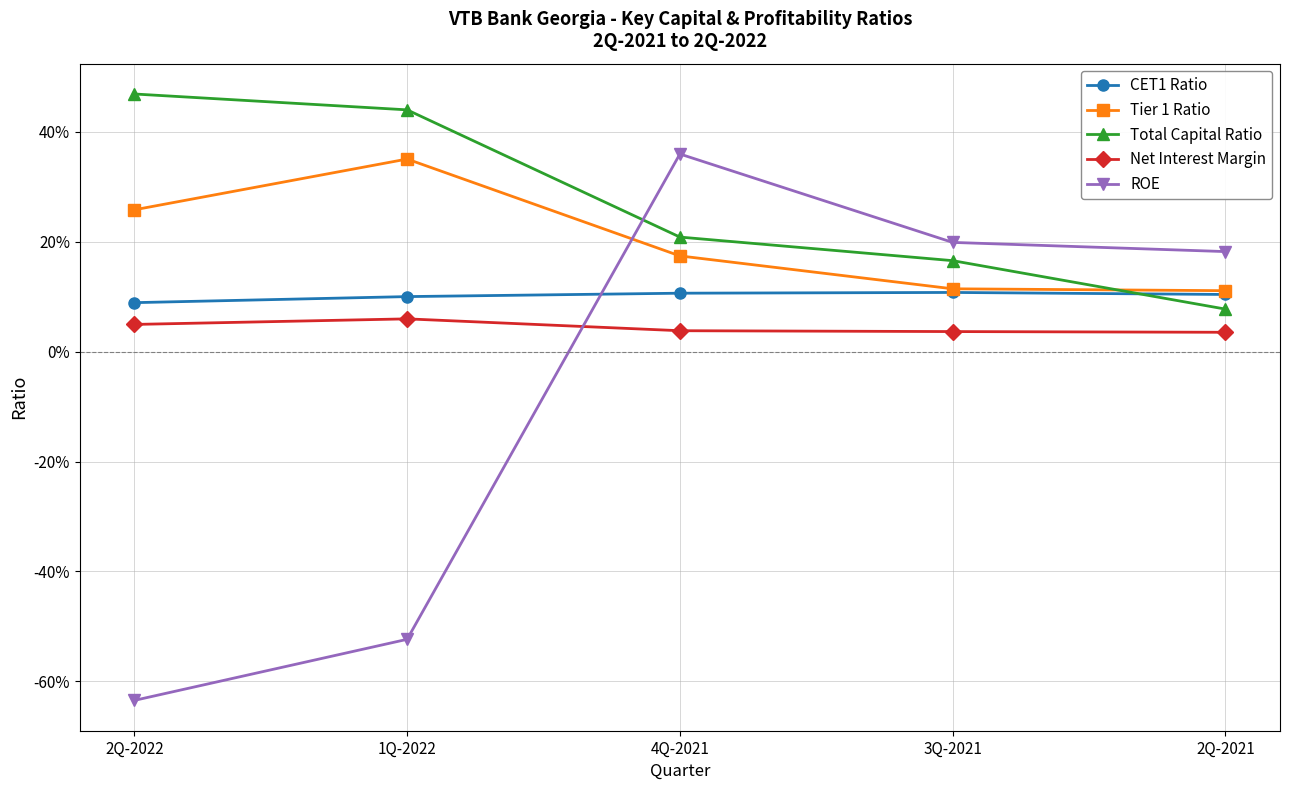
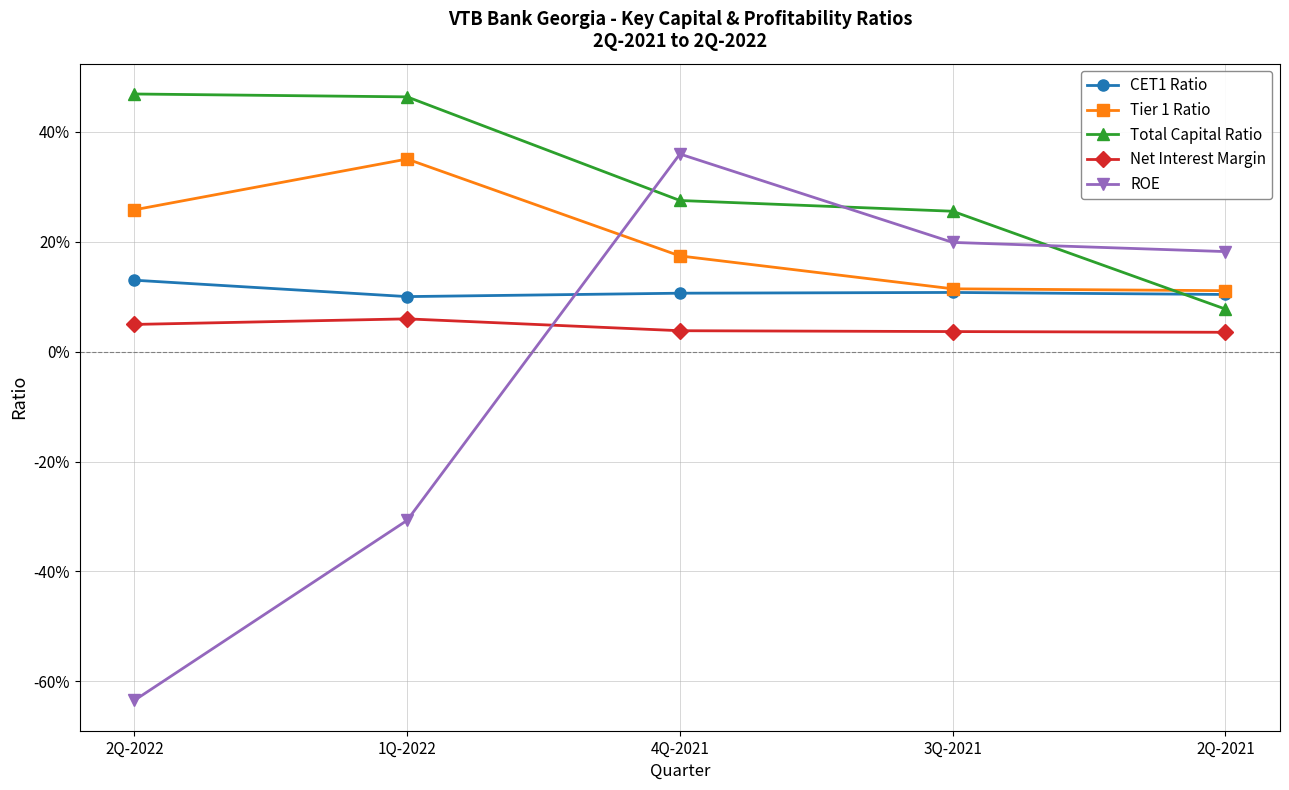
CET1 Ratio, 2Q-2022: 9% -> 13%
Total Capital Ratio, 1Q-2022: 44% -> 46%
ROE, 1Q-2022: -52% -> -31%
Total Capital Ratio, 4Q-2021: 21% -> 28%
Total Capital Ratio, 3Q-2021: 17% -> 26%
